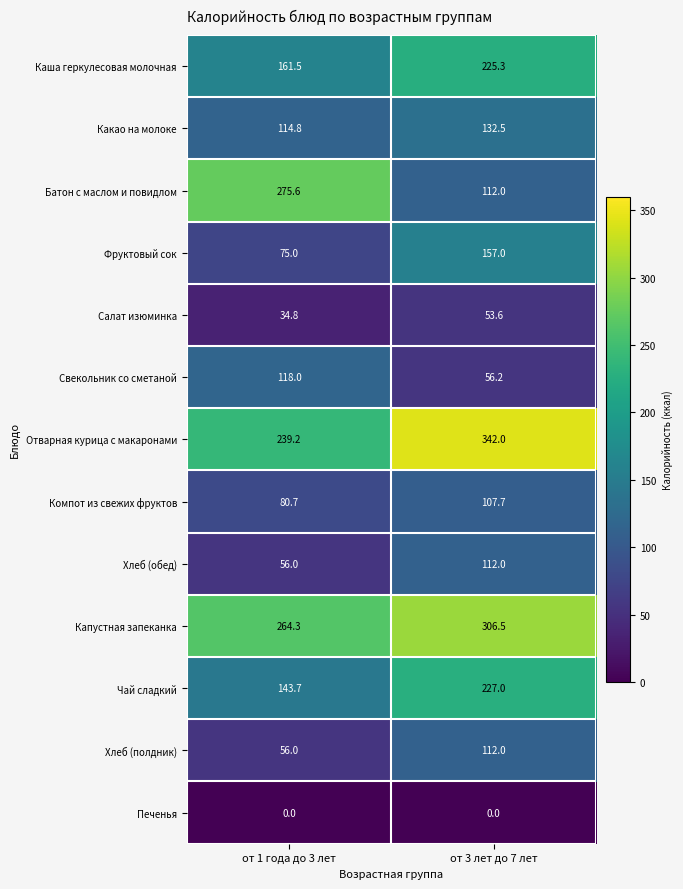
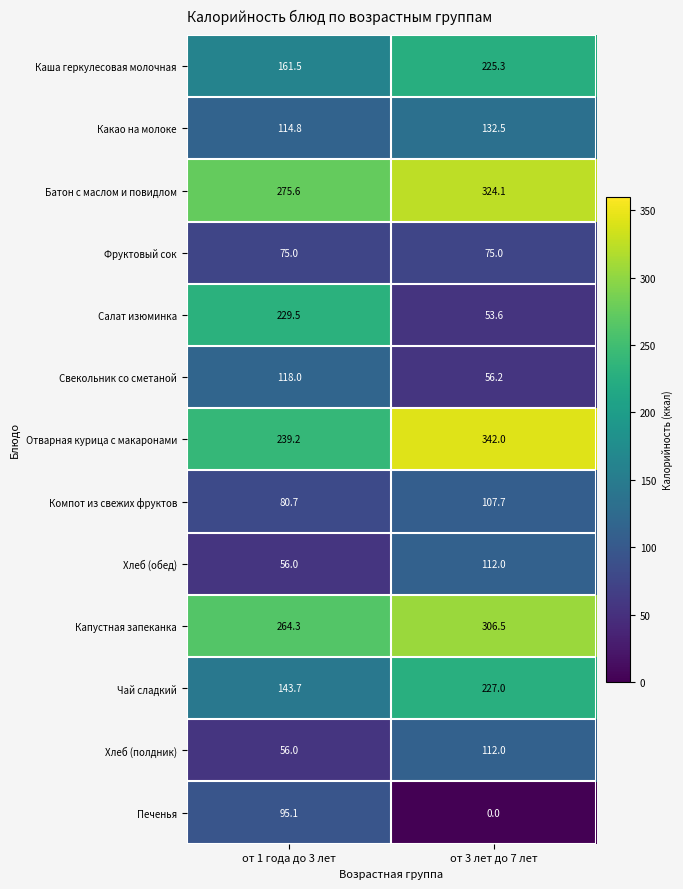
Батон с маслом и повидлом, от 3 лет до 7 лет: 112.0 -> 324.1
Фруктовый сок, от 3 лет до 7 лет: 157.0 -> 75.0
Салат изюминка, от 1 года до 3 лет: 34.8 -> 229.5
Печенья, от 1 года до 3 лет: 0.0 -> 95.1
